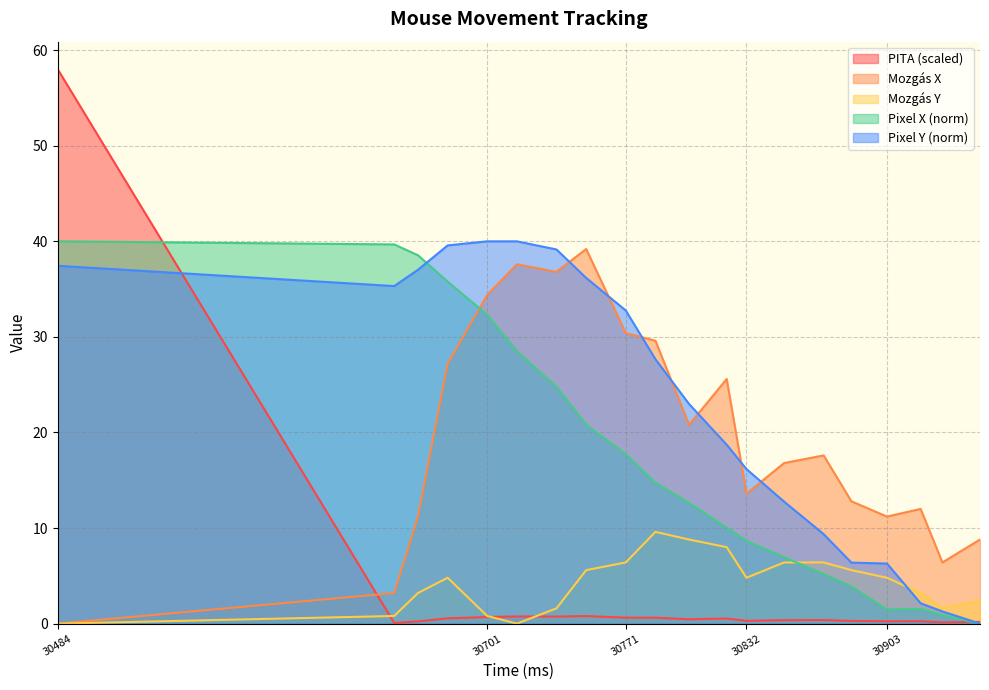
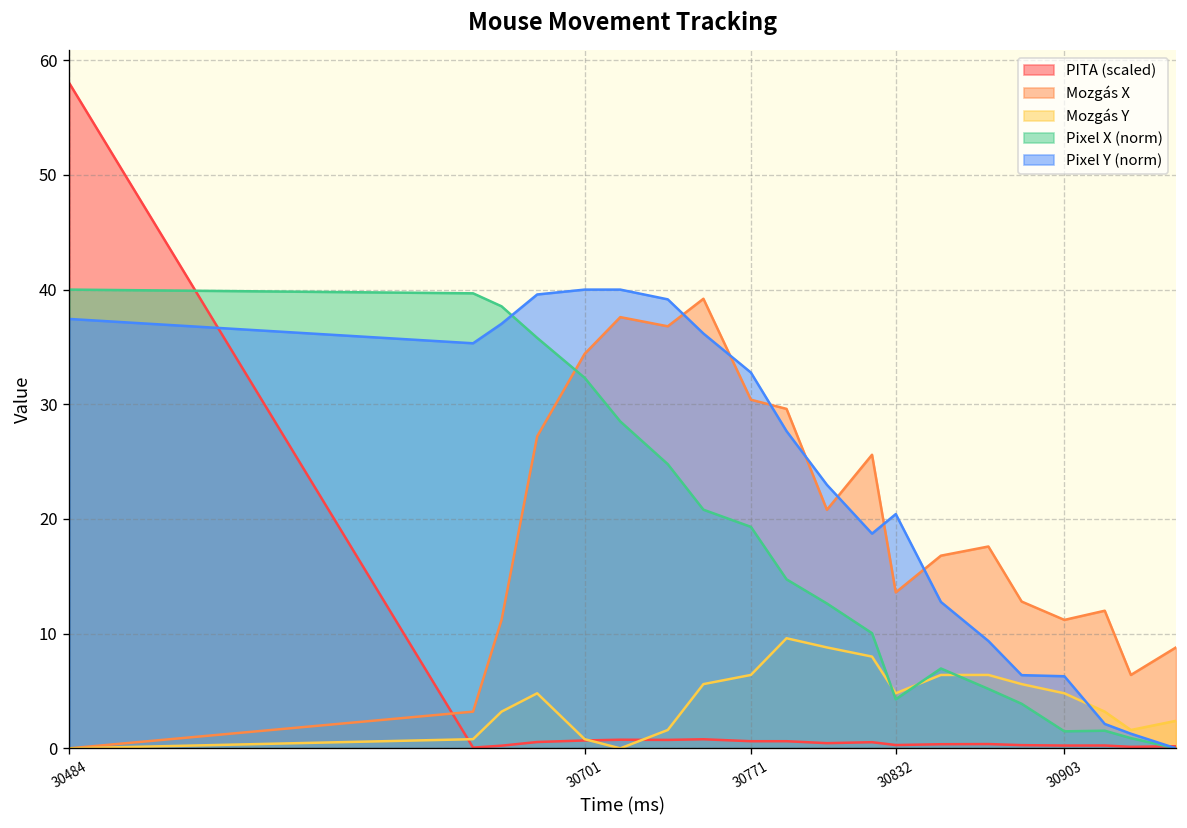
Pixel X (norm), 30771: 18 -> 19
Pixel X (norm), 30832: 9 -> 4
Pixel Y (norm), 30832: 16 -> 20
